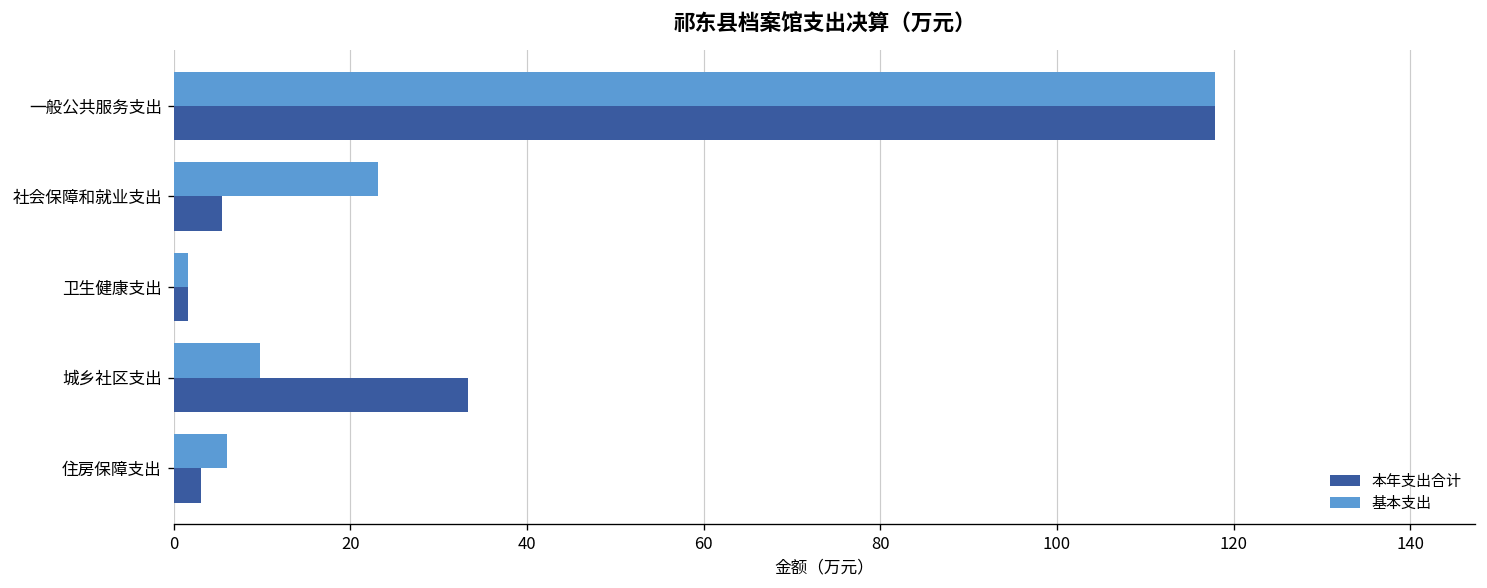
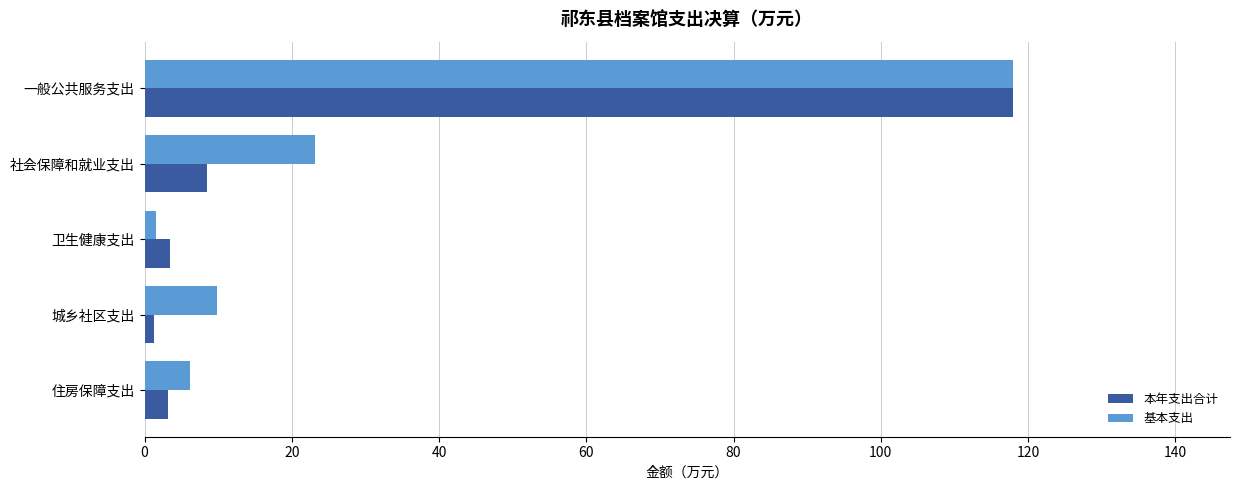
本年支出合计, 社会保障和就业支出: 5 -> 8
本年支出合计, 卫生健康支出: 2 -> 3
本年支出合计, 城乡社区支出: 33 -> 1
